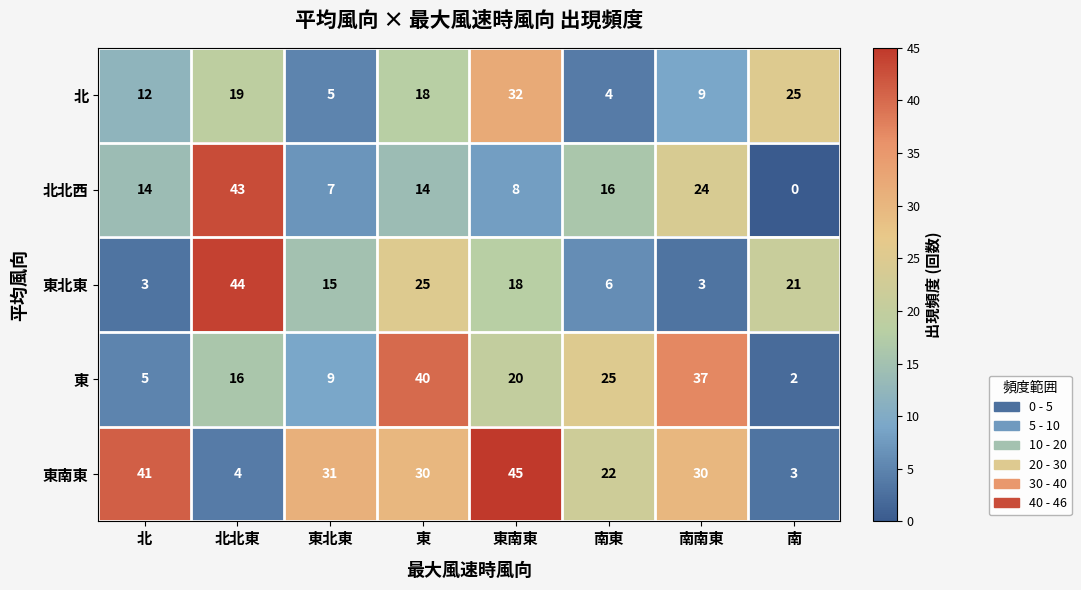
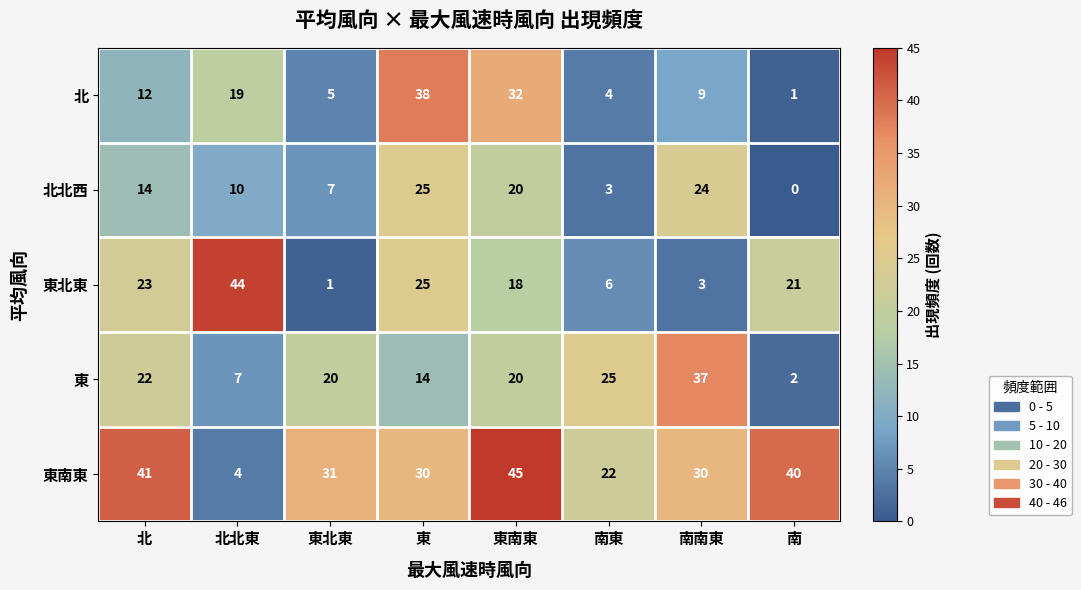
北, 東: 18 -> 38
北, 南: 25 -> 1
北北西, 北北東: 43 -> 10
北北西, 東: 14 -> 25
北北西, 東南東: 8 -> 20
北北西, 南東: 16 -> 3
東北東, 北: 3 -> 23
東北東, 東北東: 15 -> 1
東, 北: 5 -> 22
東, 北北東: 16 -> 7
東, 東北東: 9 -> 20
東, 東: 40 -> 14
東南東, 南: 3 -> 40
